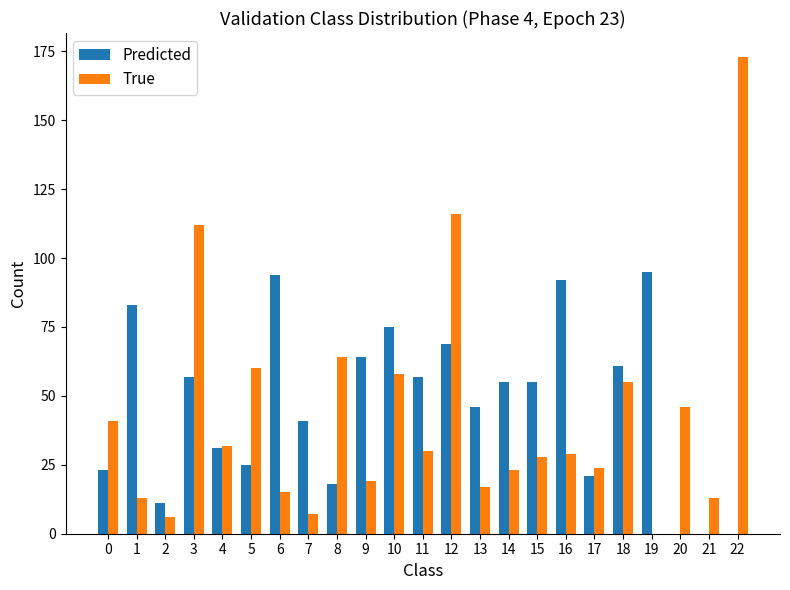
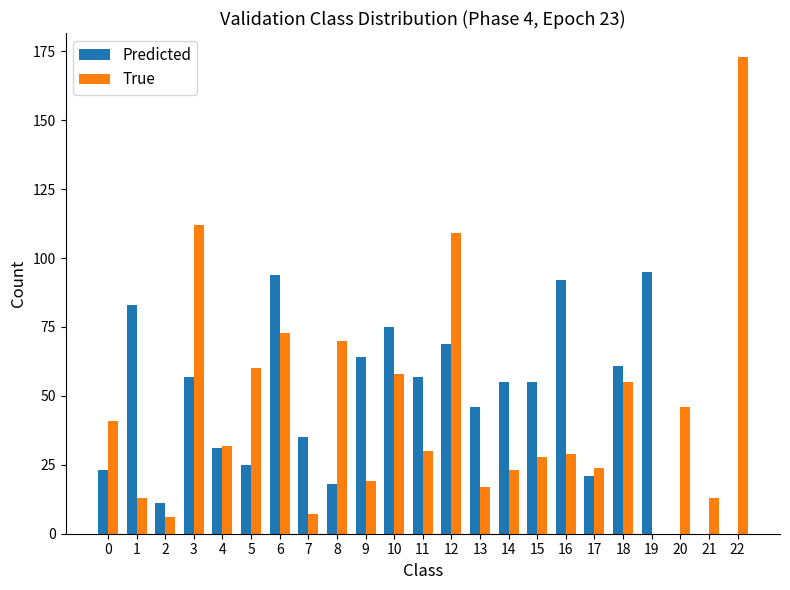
True, 6: 15 -> 73
Predicted, 7: 41 -> 35
True, 8: 64 -> 70
True, 12: 116 -> 109
